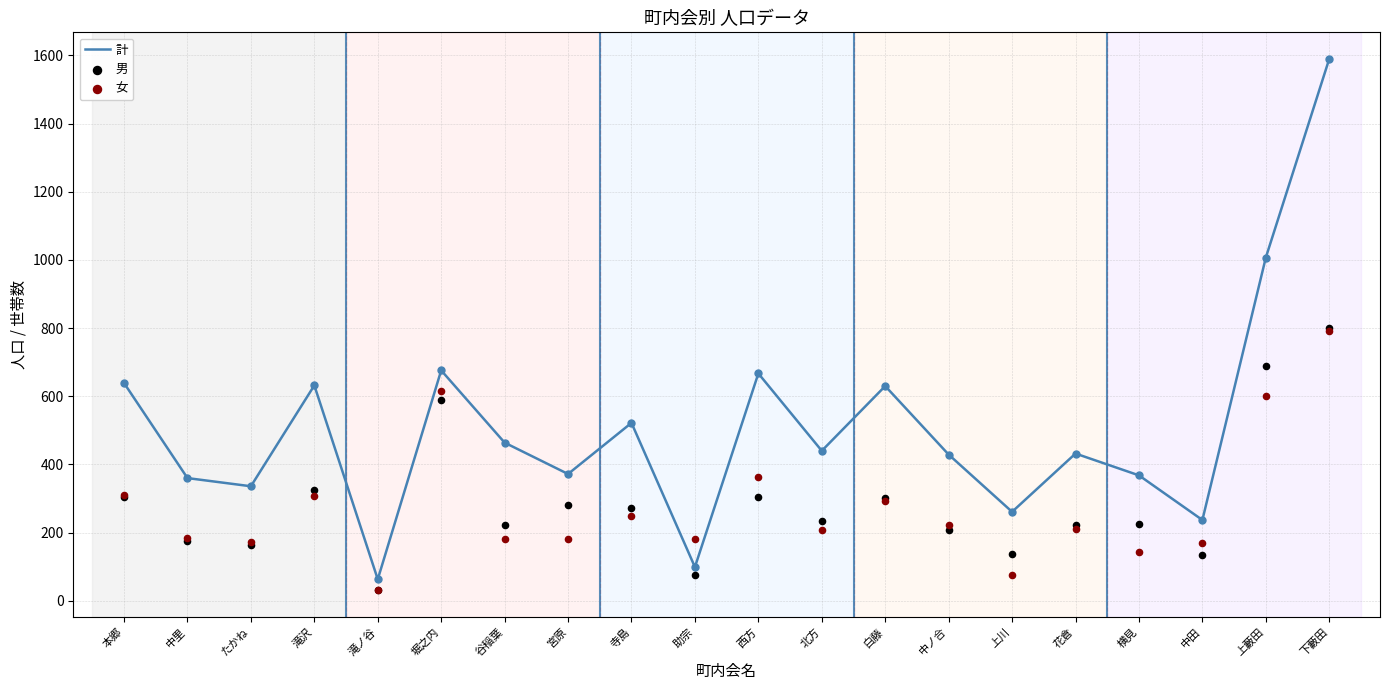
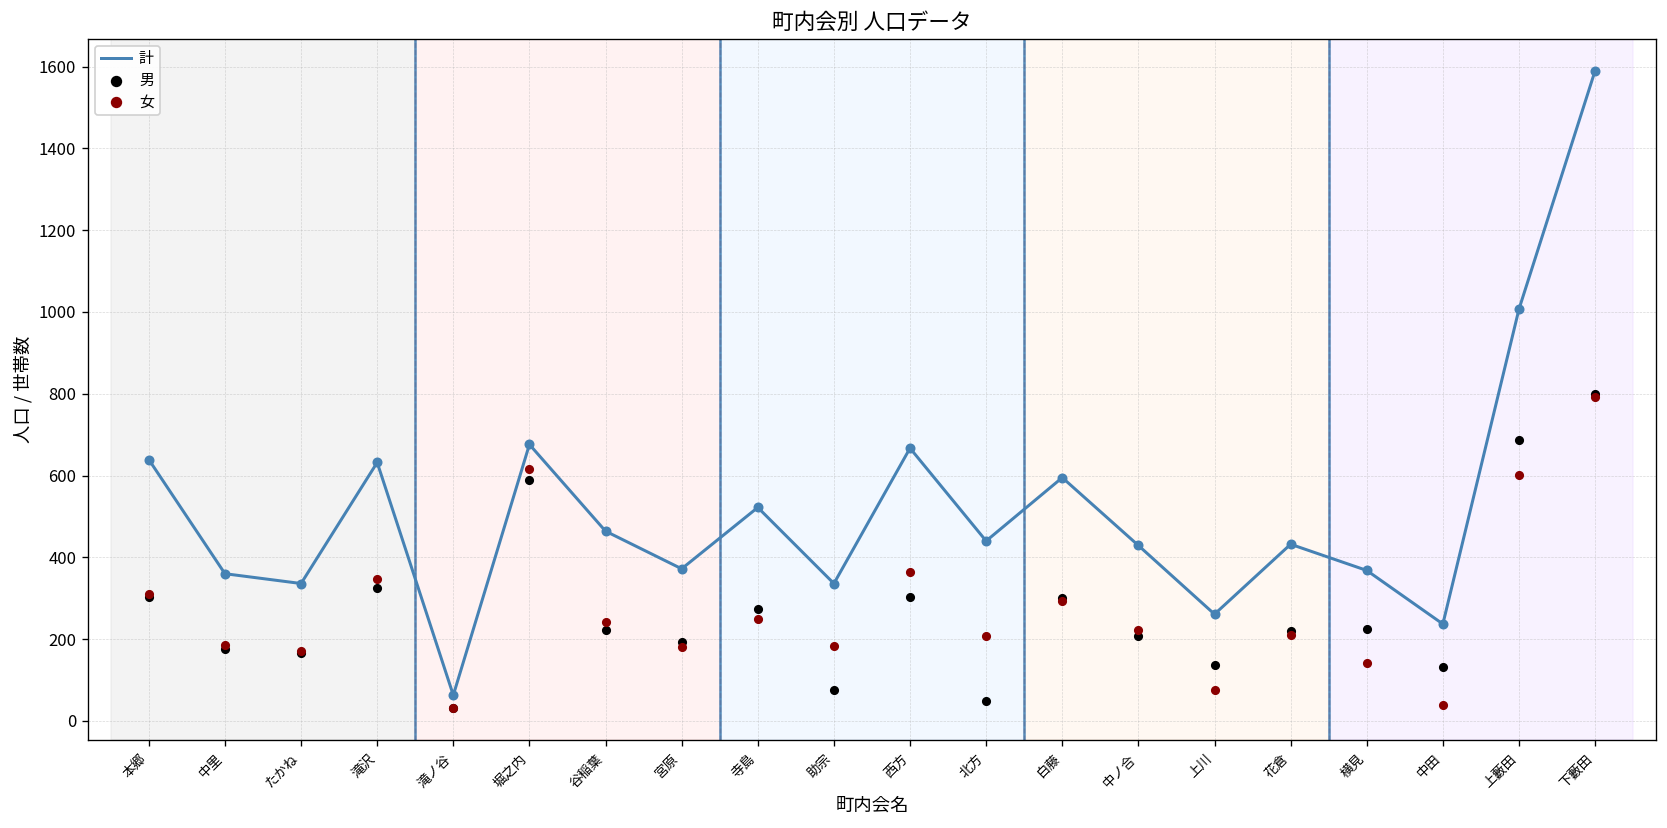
女, 滝沢: 310 -> 350
女, 谷稲葉: 180 -> 240
男, 宮原: 280 -> 190
計, 助宗: 100 -> 340
男, 北方: 230 -> 50
計, 白藤: 630 -> 600
女, 中田: 170 -> 40
